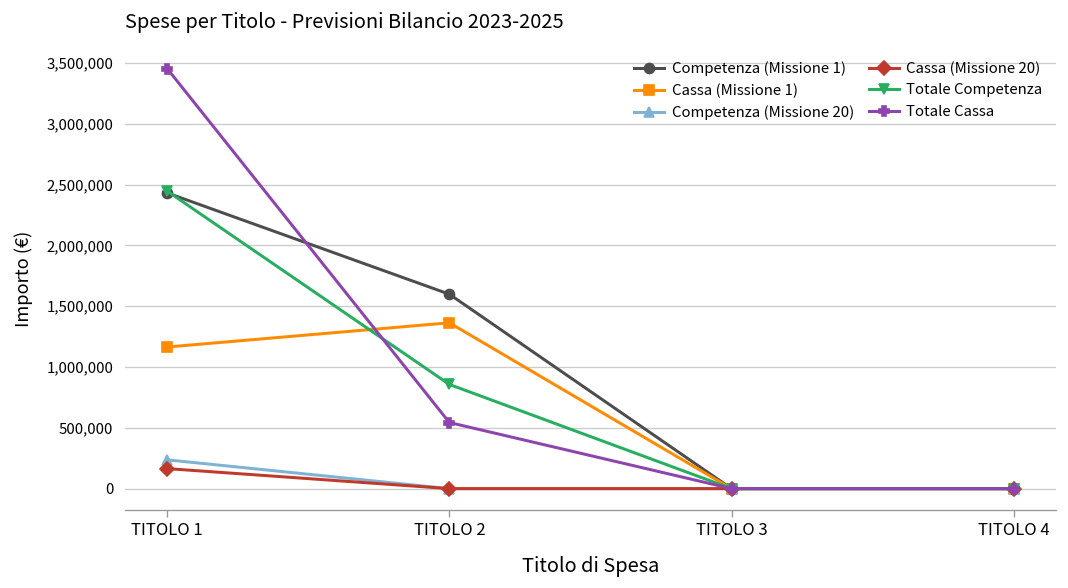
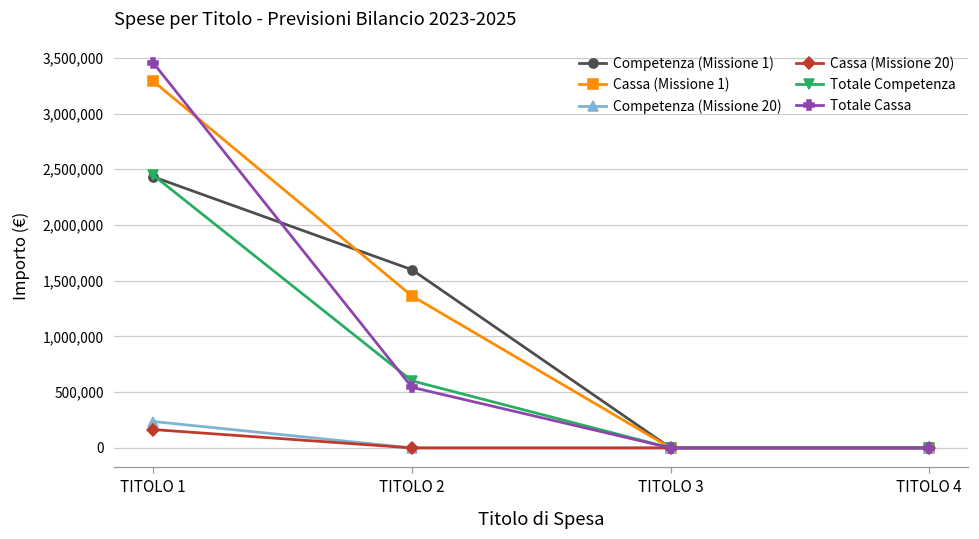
Cassa (Missione 1), TITOLO 1: 1,160,000 -> 3,290,000
Totale Competenza, TITOLO 2: 860,000 -> 600,000
